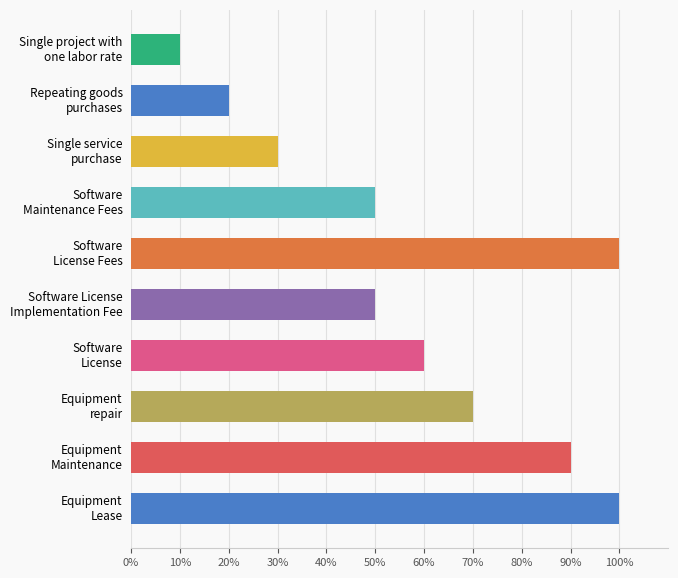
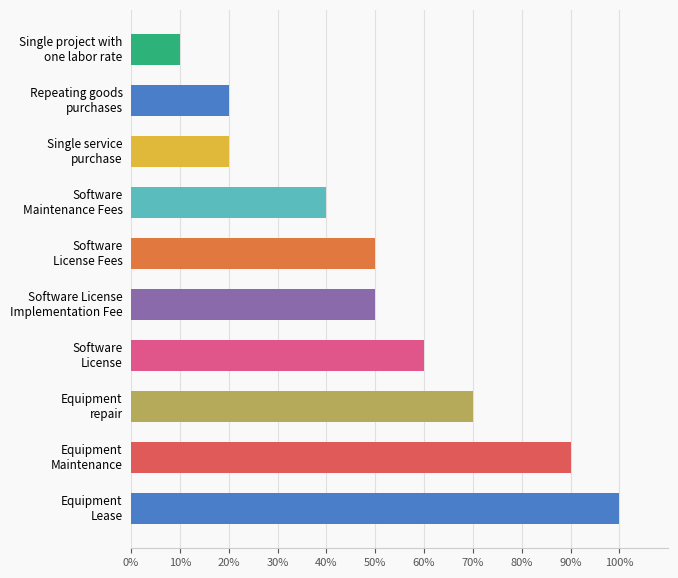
Single service purchase: 30% -> 20%
Software Maintenance Fees: 50% -> 40%
Software License Fees: 100% -> 50%
